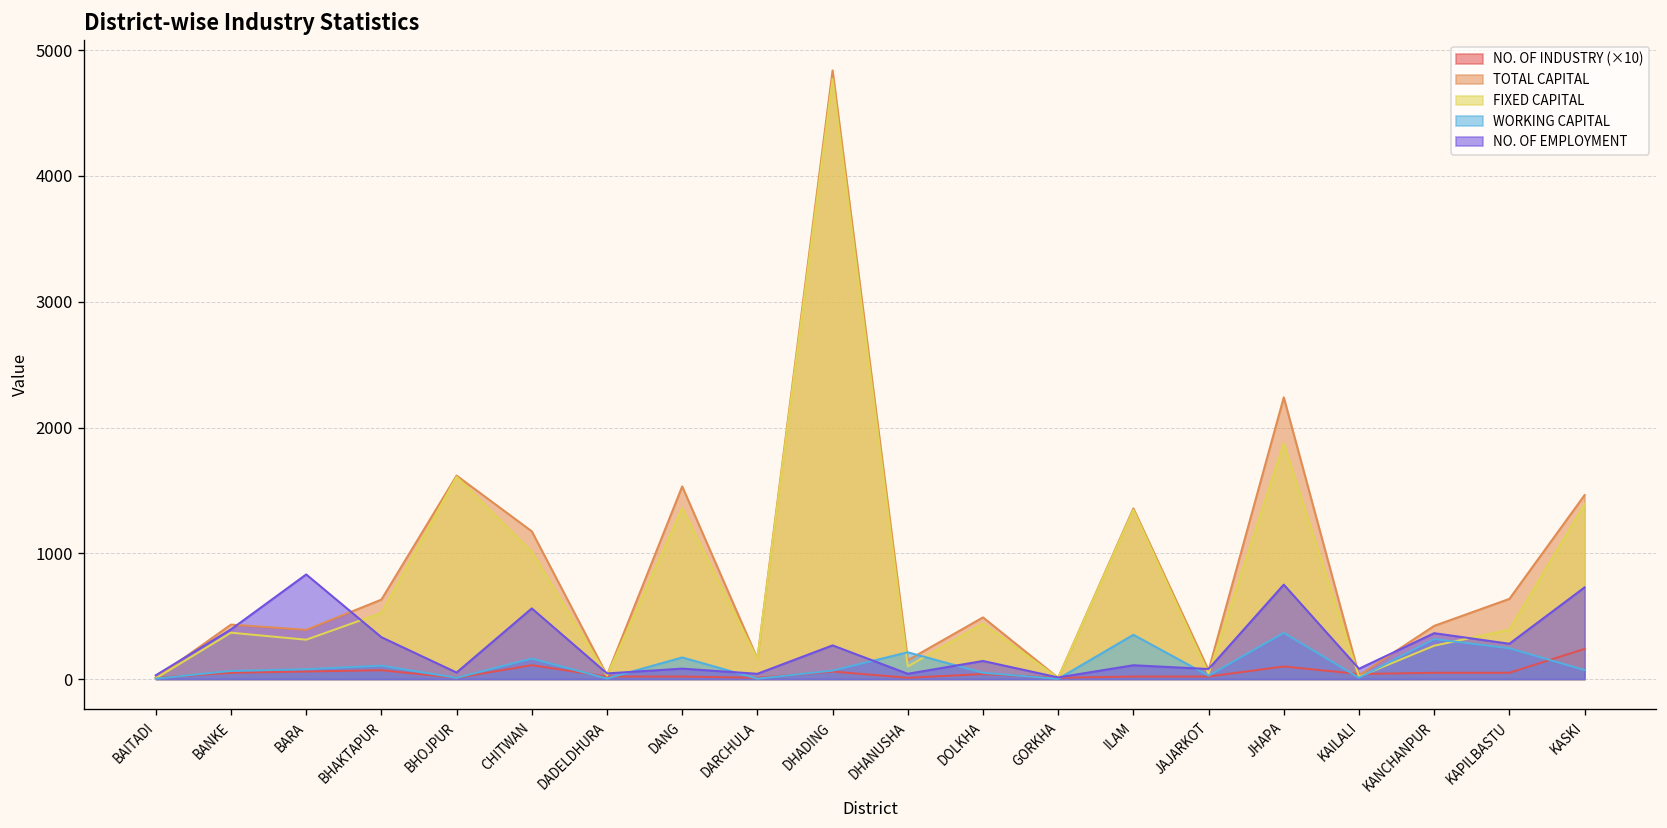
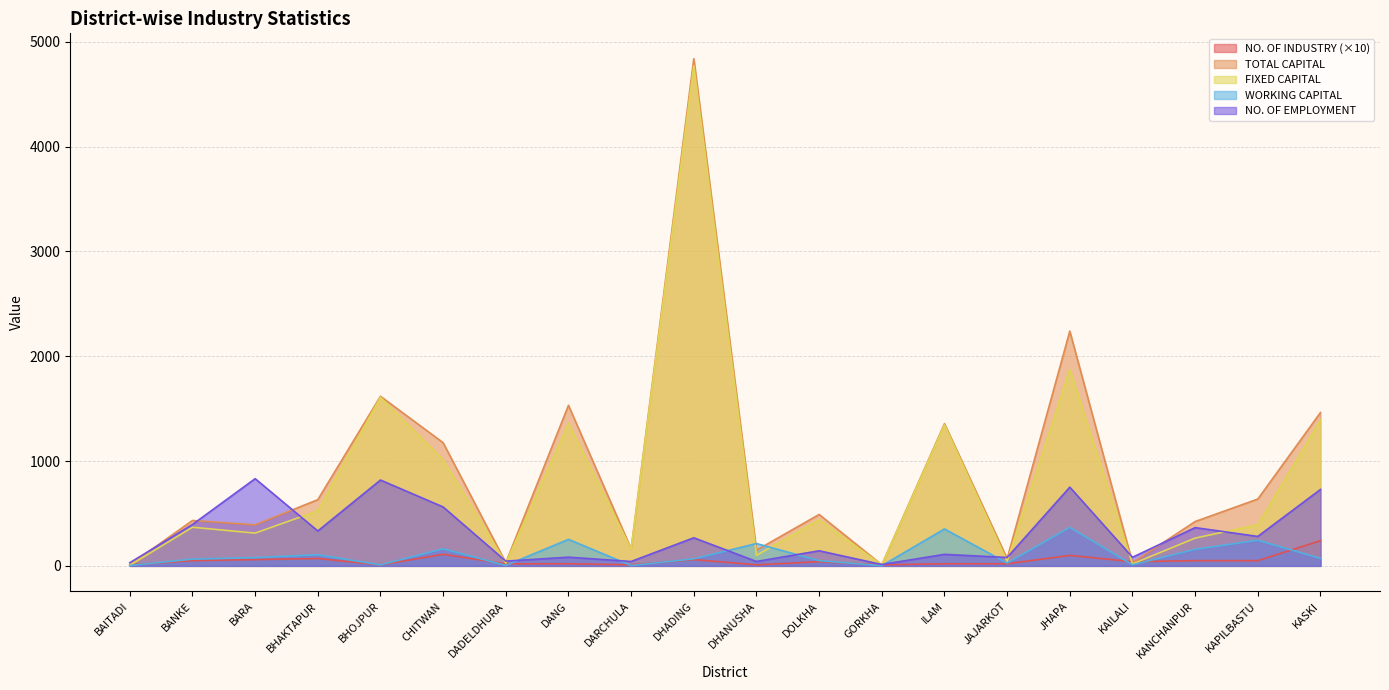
NO. OF EMPLOYMENT, BHOJPUR: 50 -> 820
WORKING CAPITAL, DANG: 170 -> 250
WORKING CAPITAL, KANCHANPUR: 320 -> 160
